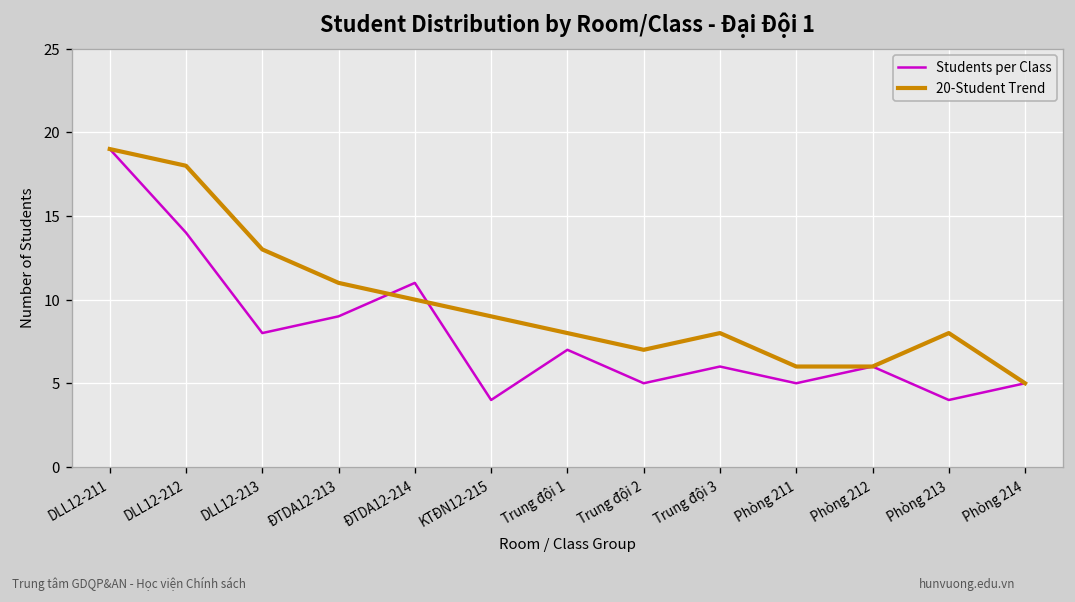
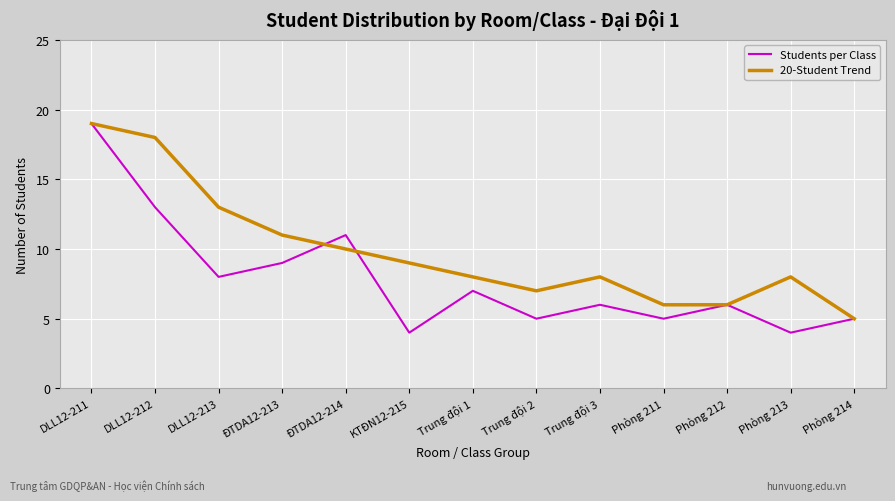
Students per Class, DLL12-212: 14 -> 13
